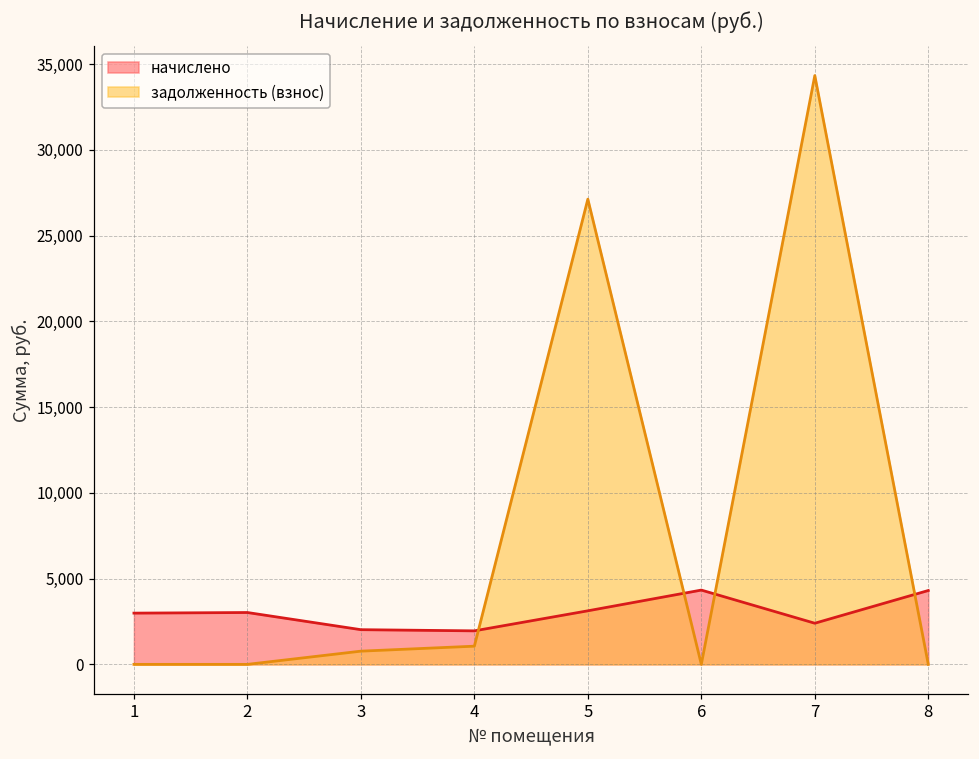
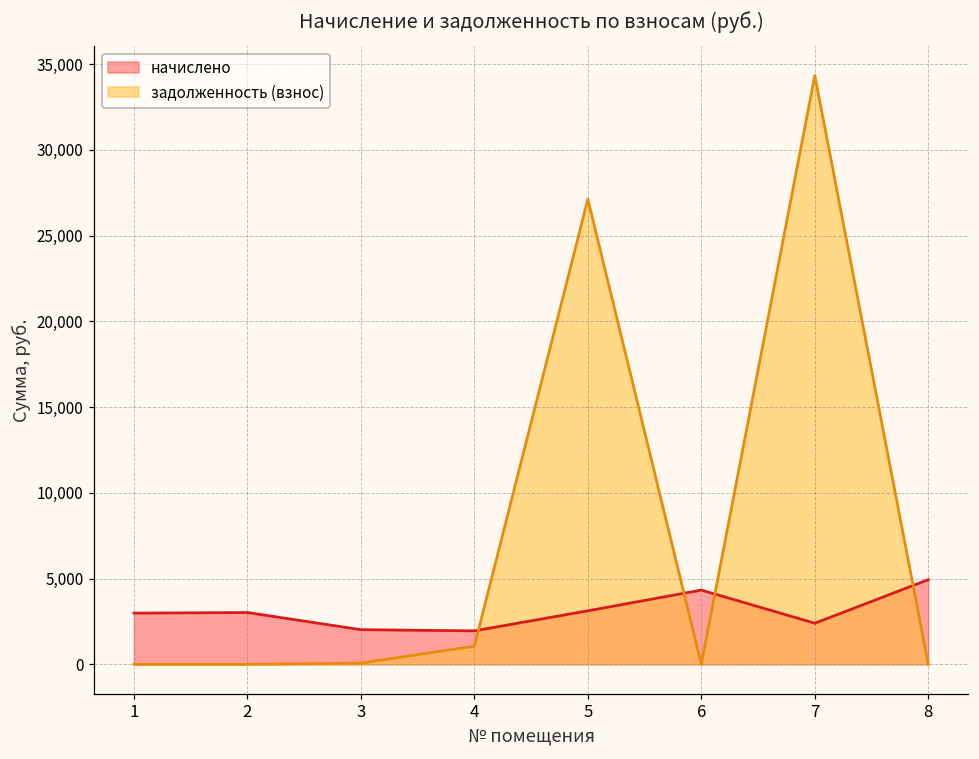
задолженность (взнос), 3: 800 -> 100
начислено, 8: 4,300 -> 4,900
